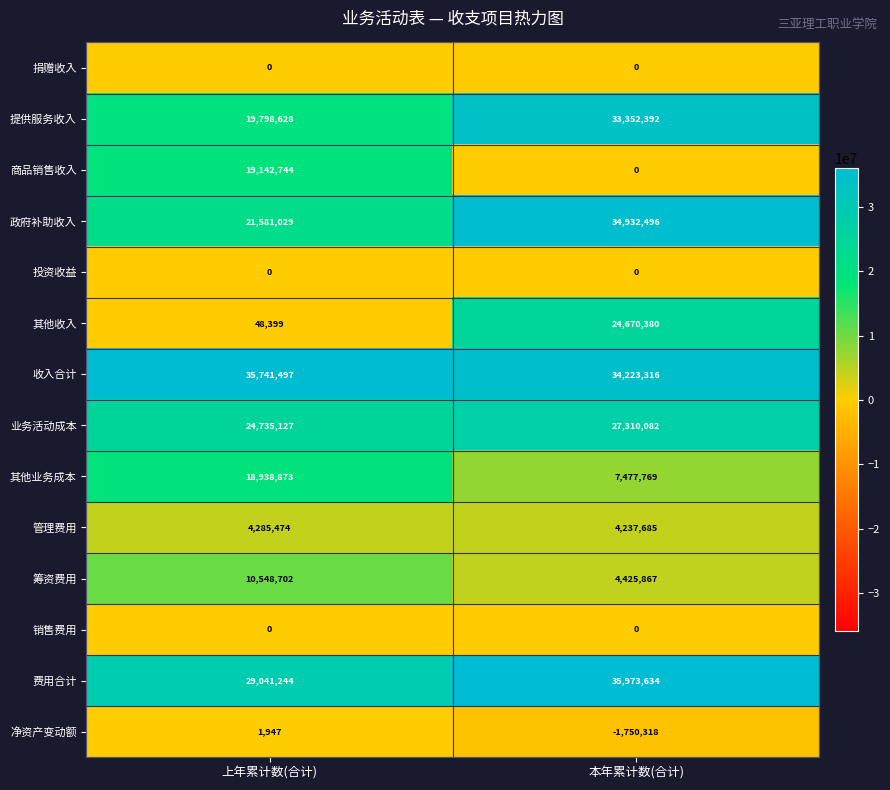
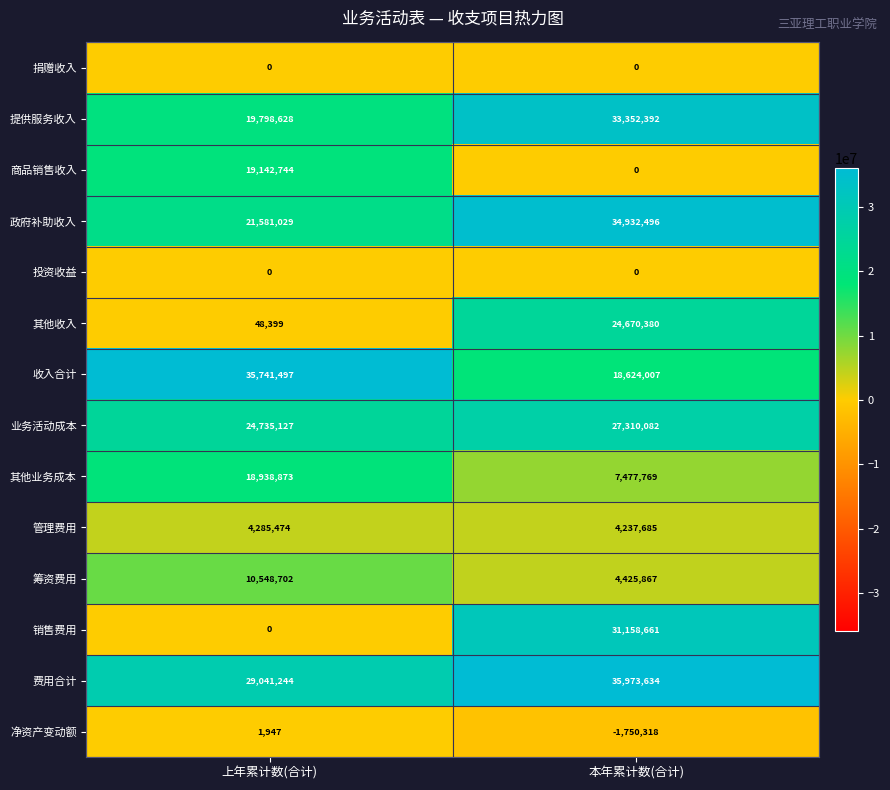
收入合计, 本年累计数(合计): 34,223,316 -> 18,624,007
销售费用, 本年累计数(合计): 0 -> 31,158,661
